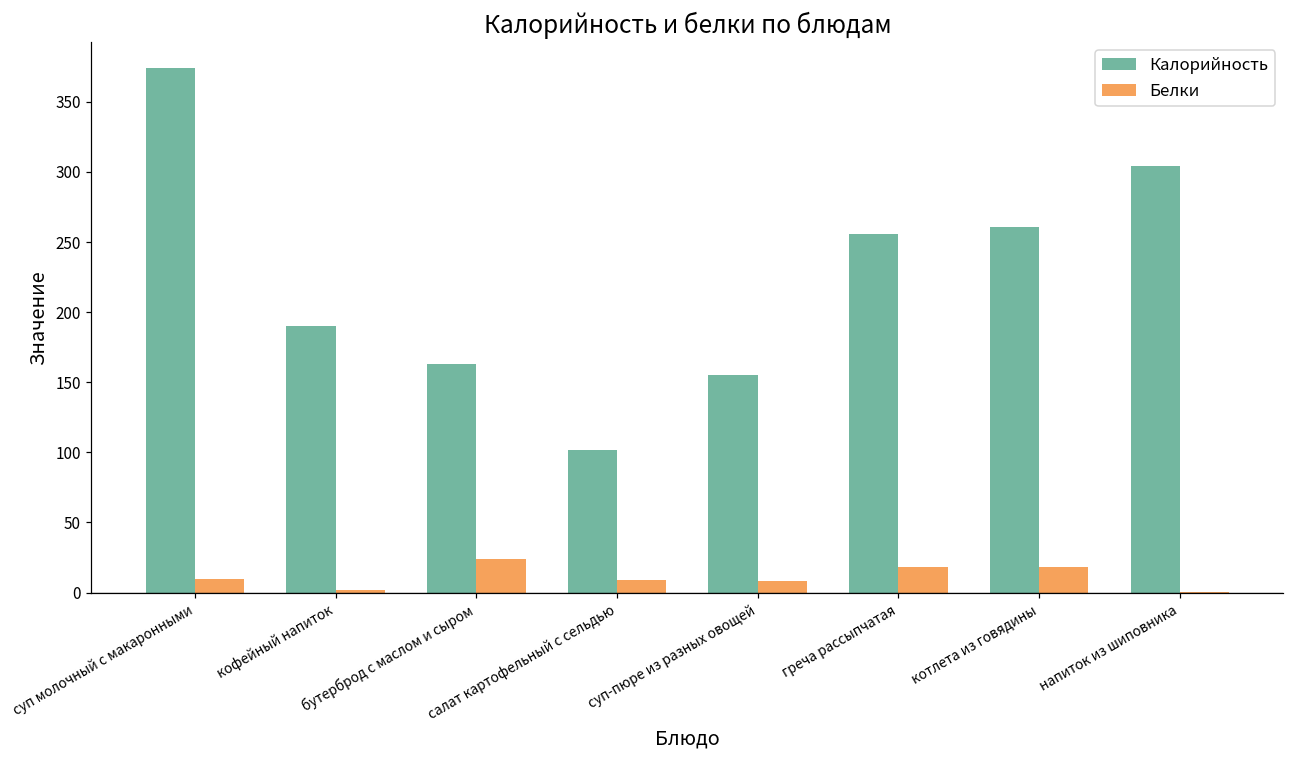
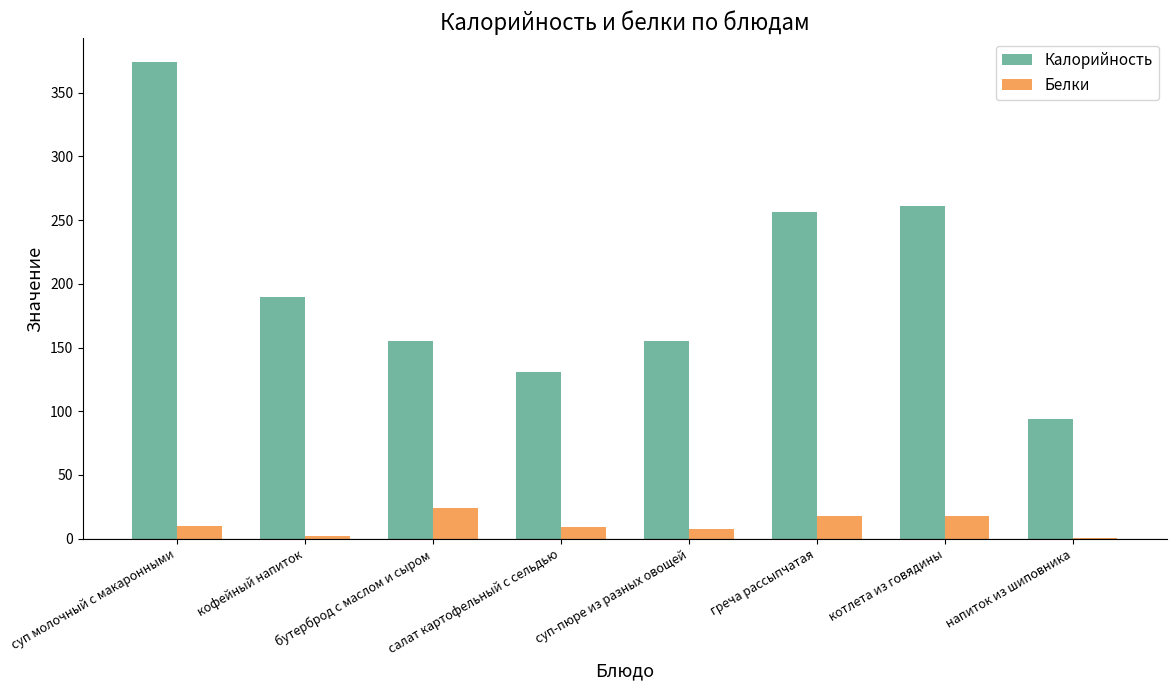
Калорийность, бутерброд с маслом и сыром: 163 -> 155
Калорийность, салат картофельный с сельдью: 102 -> 131
Калорийность, напиток из шиповника: 304 -> 94
